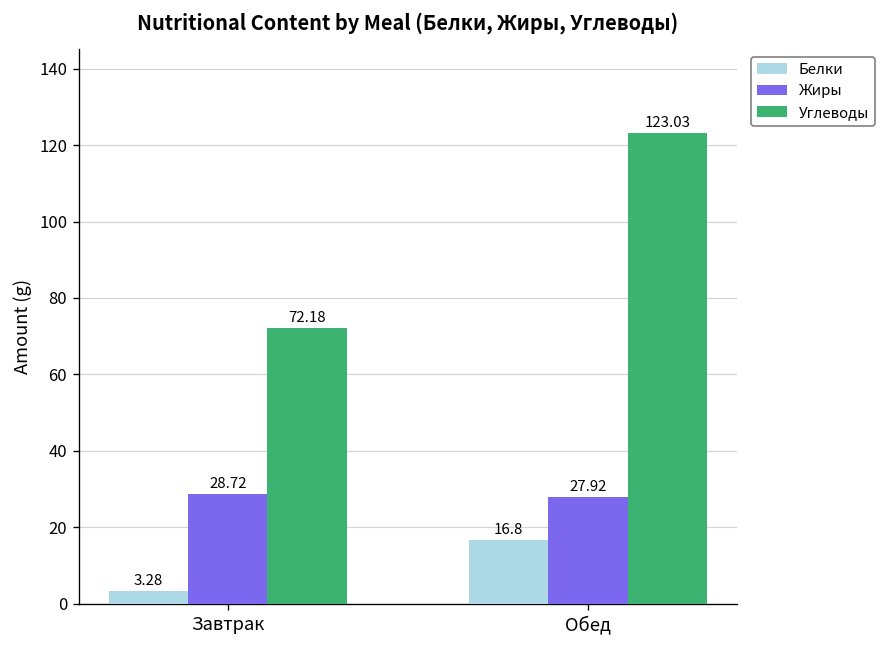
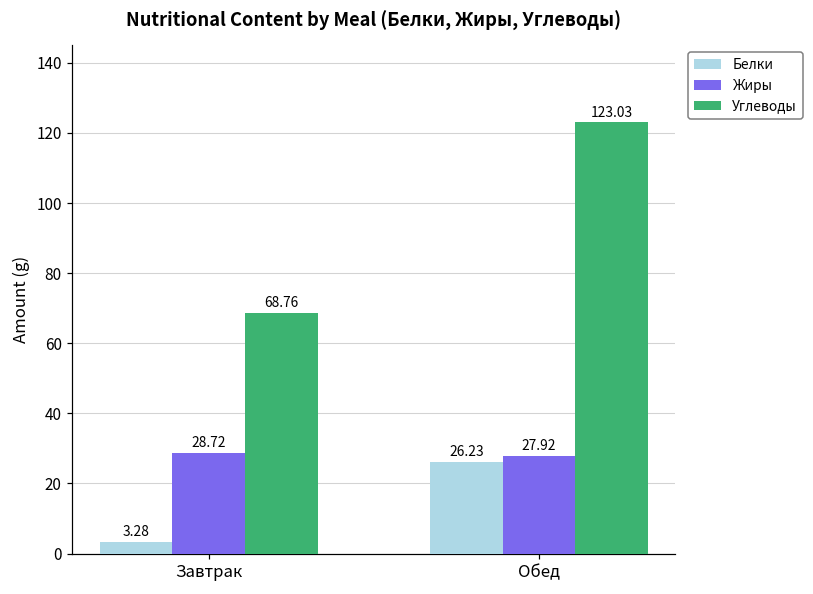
Углеводы, Завтрак: 72.18 -> 68.76
Белки, Обед: 16.8 -> 26.23
